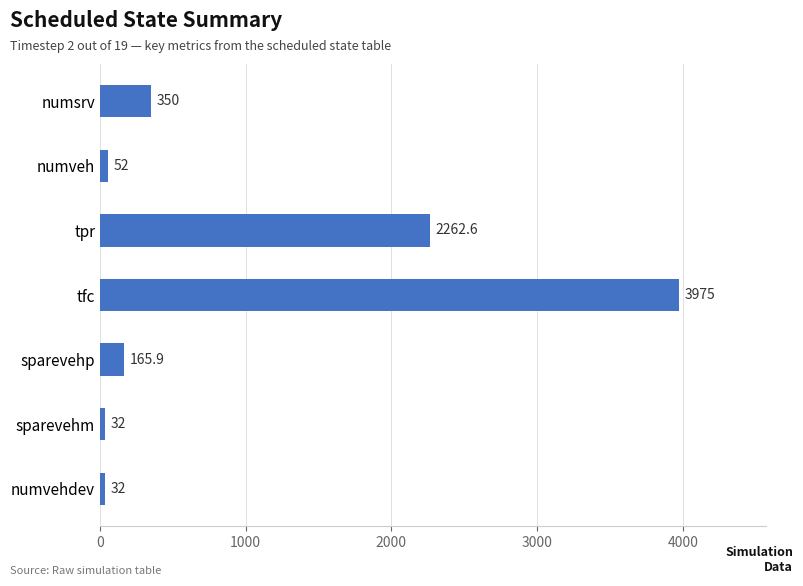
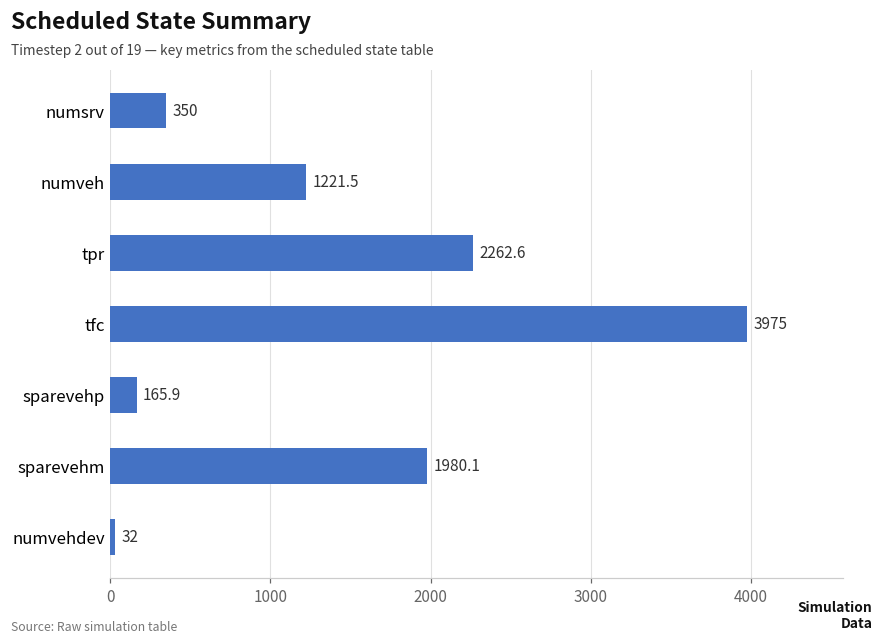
numveh: 52 -> 1221.5
sparevehm: 32 -> 1980.1
